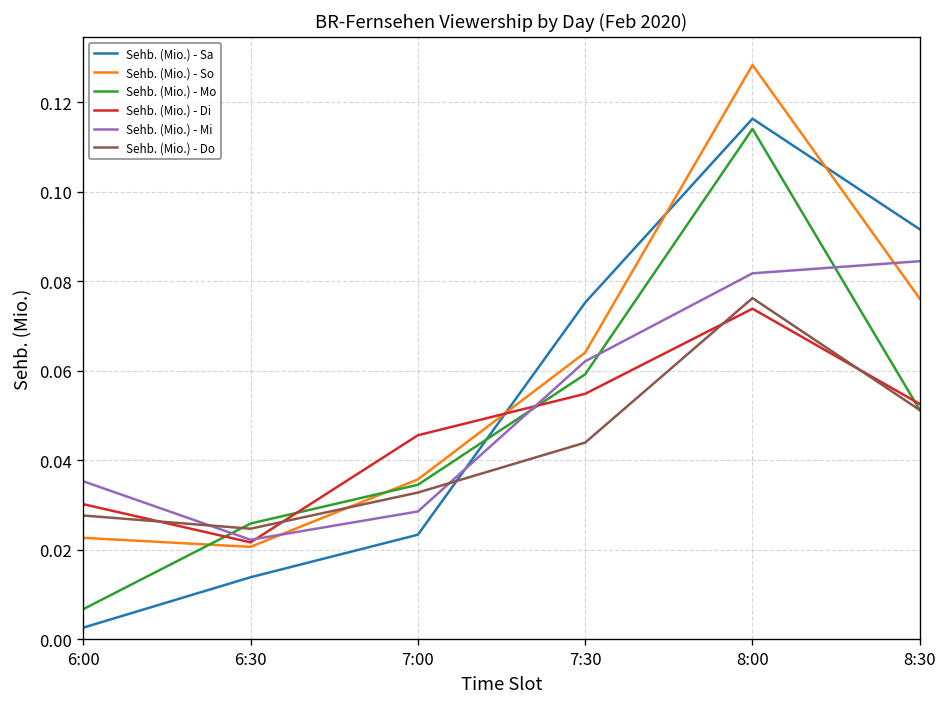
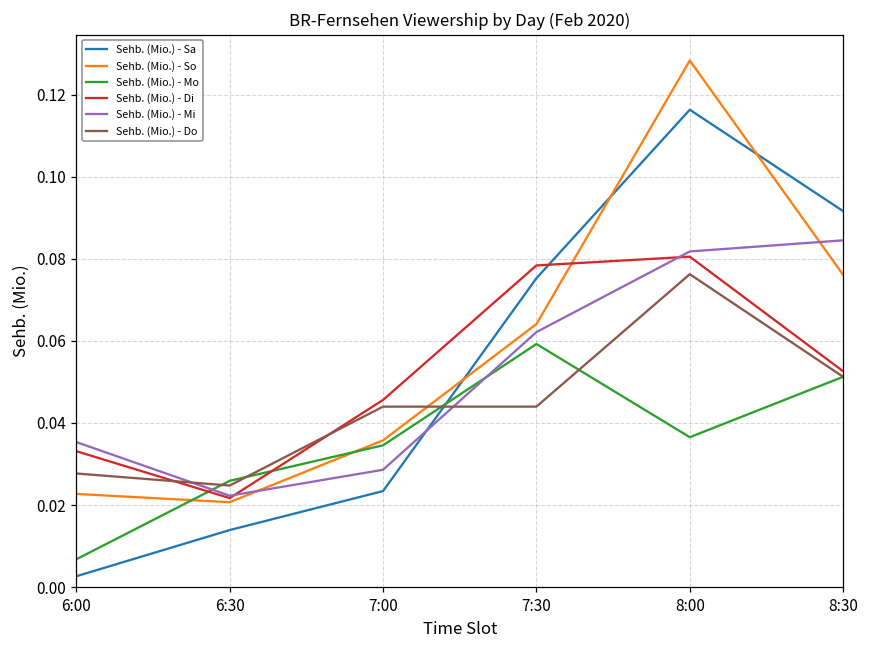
Sehb. (Mio.) - Di, 6:00: 0.030 -> 0.033
Sehb. (Mio.) - Do, 7:00: 0.033 -> 0.044
Sehb. (Mio.) - Di, 7:30: 0.055 -> 0.078
Sehb. (Mio.) - Mo, 8:00: 0.114 -> 0.037
Sehb. (Mio.) - Di, 8:00: 0.074 -> 0.081
